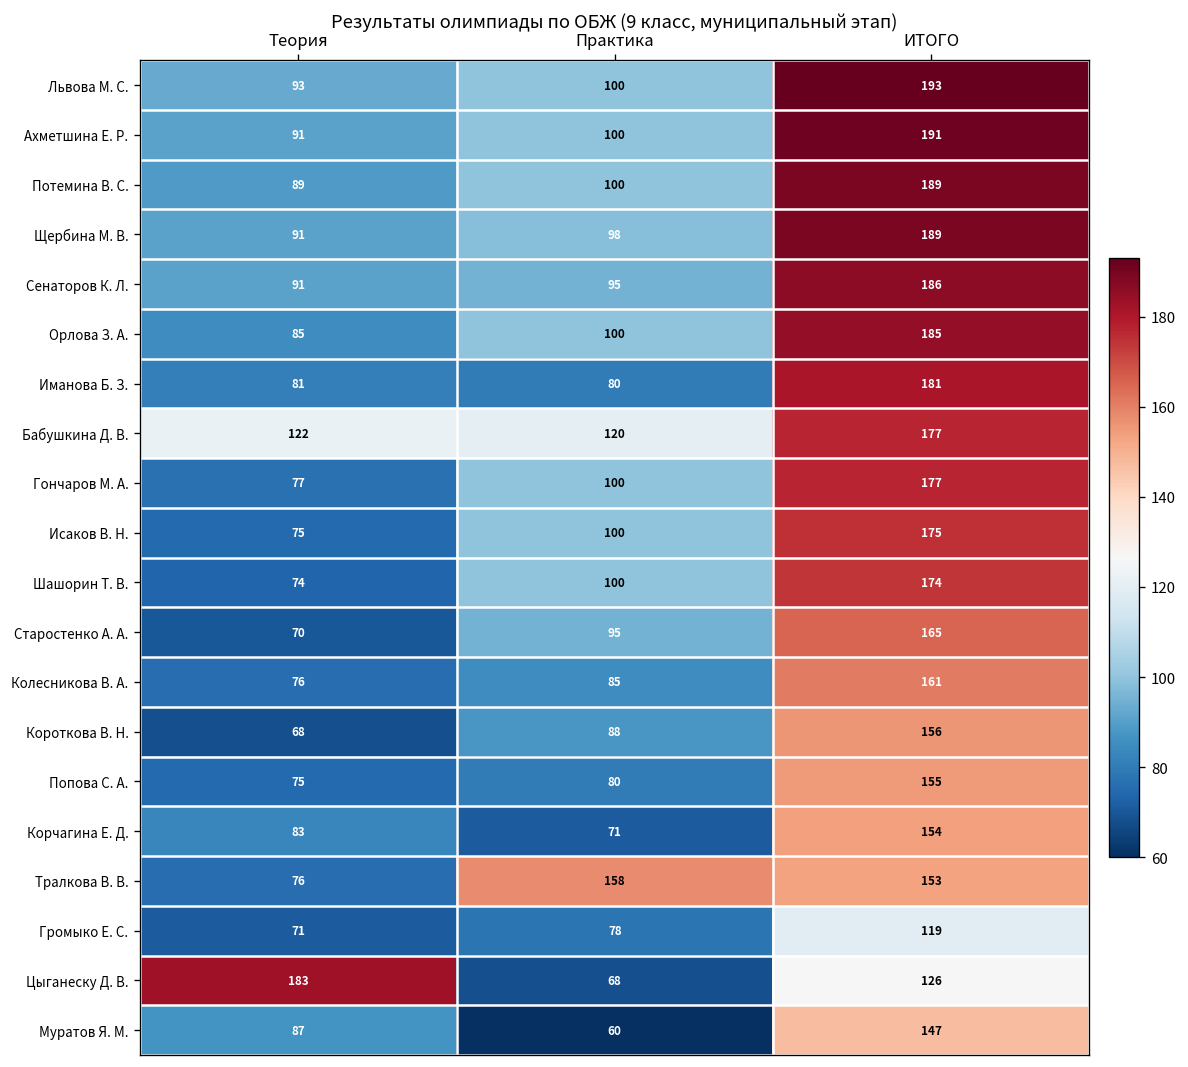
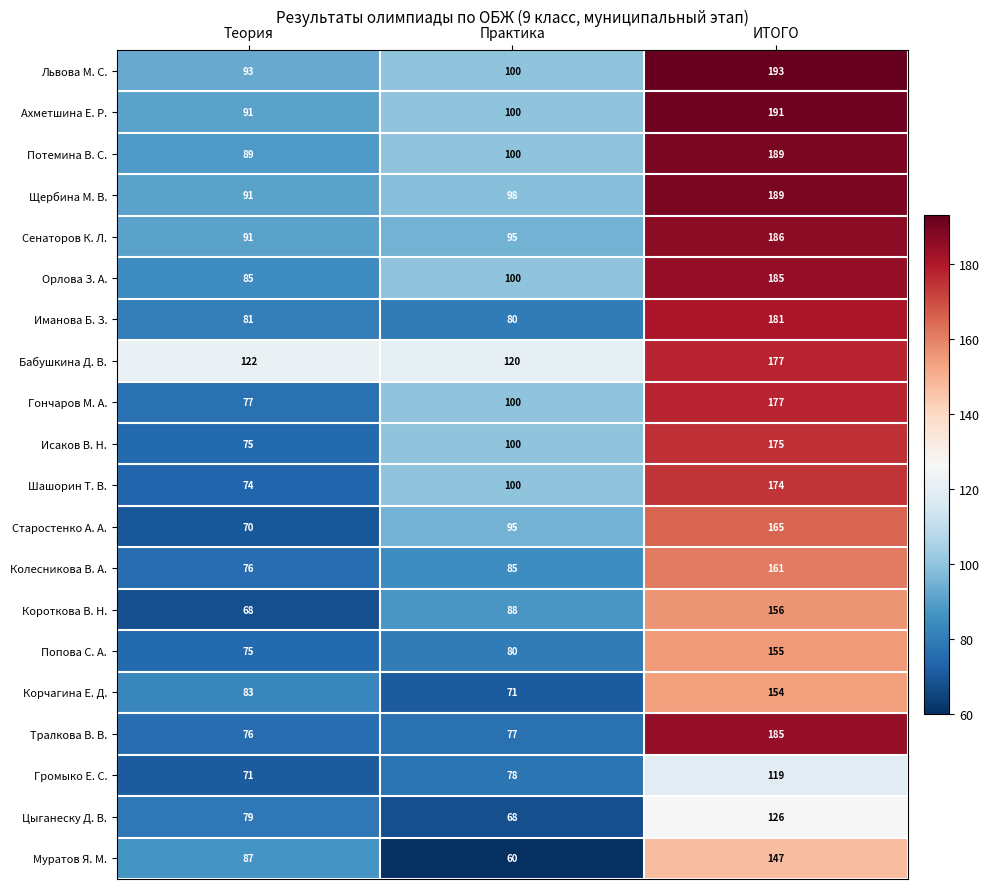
Тралкова В. В., Практика: 158 -> 77
Тралкова В. В., ИТОГО: 153 -> 185
Цыганеску Д. В., Теория: 183 -> 79
